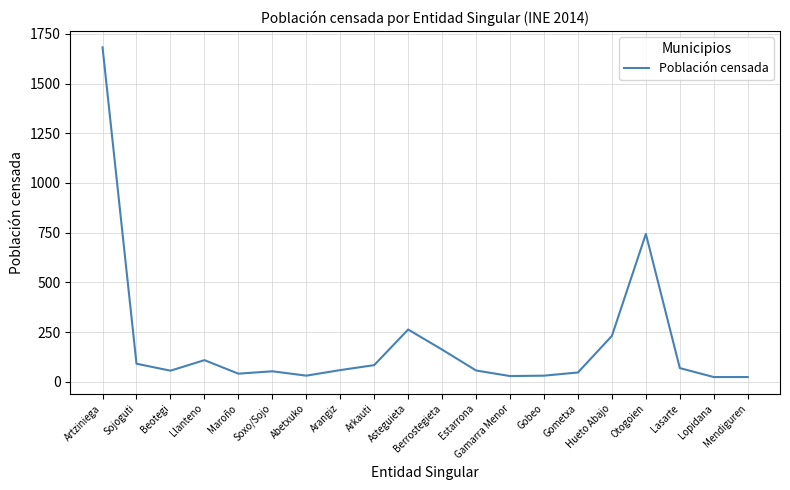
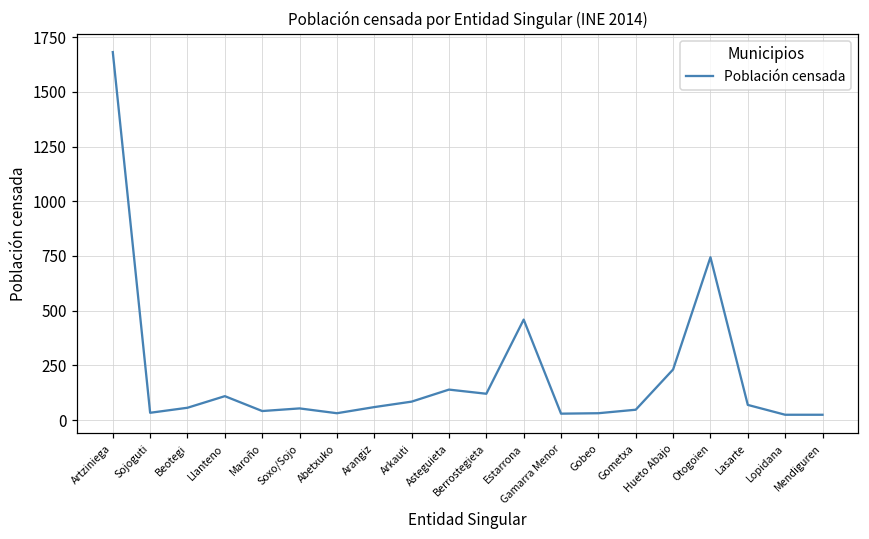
Sojoguti: 90 -> 30
Asteguieta: 260 -> 140
Berrostegieta: 160 -> 120
Estarrona: 60 -> 460
